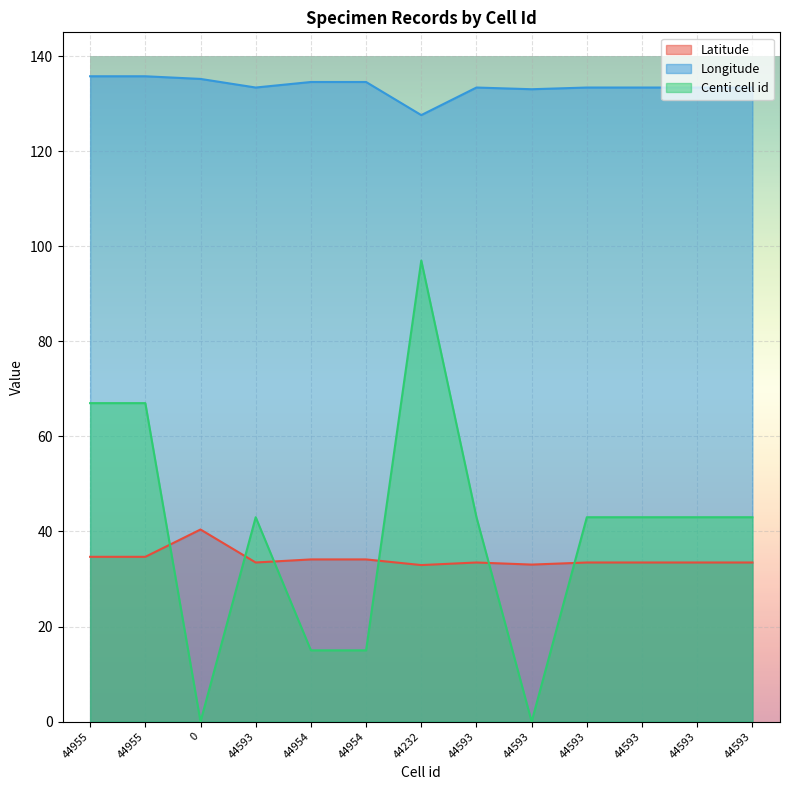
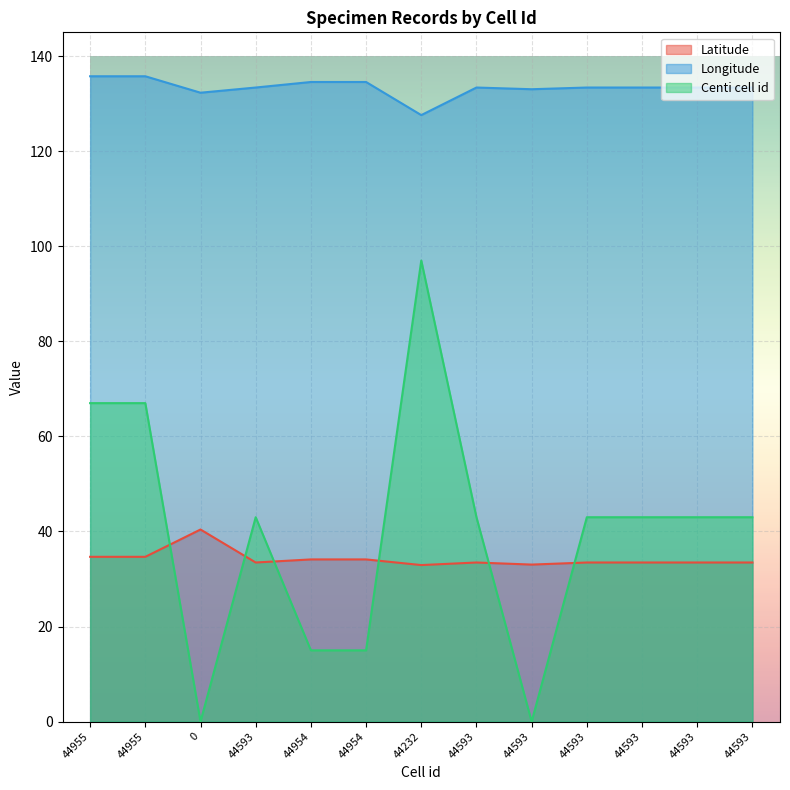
Longitude, 0: 135 -> 132
